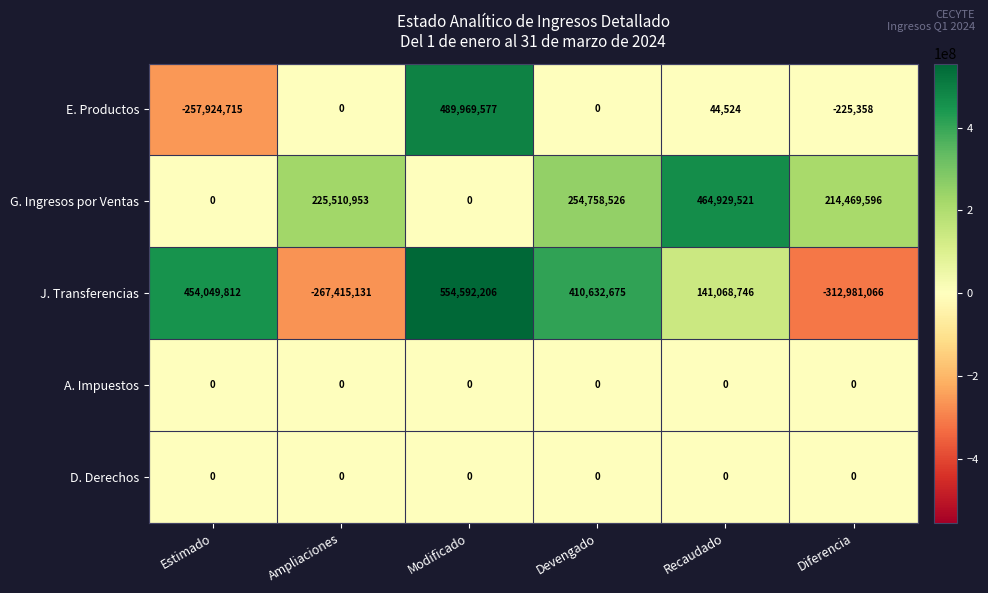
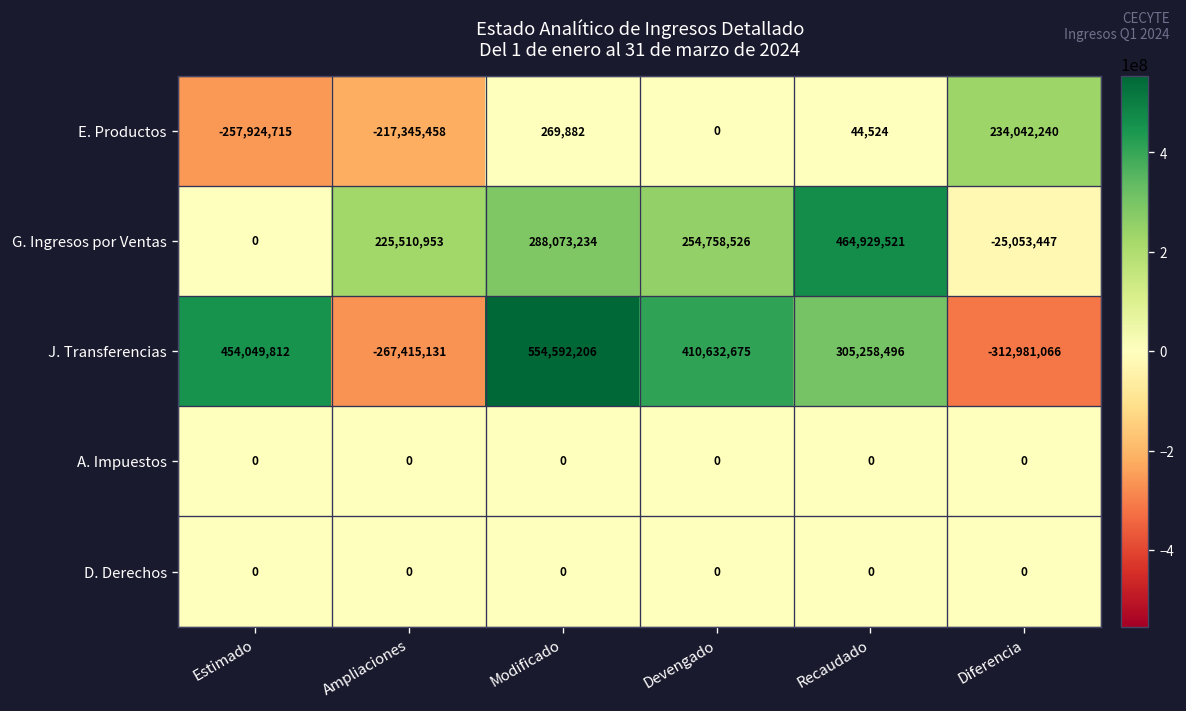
E. Productos, Ampliaciones: 0 -> -217,345,458
E. Productos, Modificado: 489,969,577 -> 269,882
E. Productos, Diferencia: -225,358 -> 234,042,240
G. Ingresos por Ventas, Modificado: 0 -> 288,073,234
G. Ingresos por Ventas, Diferencia: 214,469,596 -> -25,053,447
J. Transferencias, Recaudado: 141,068,746 -> 305,258,496
